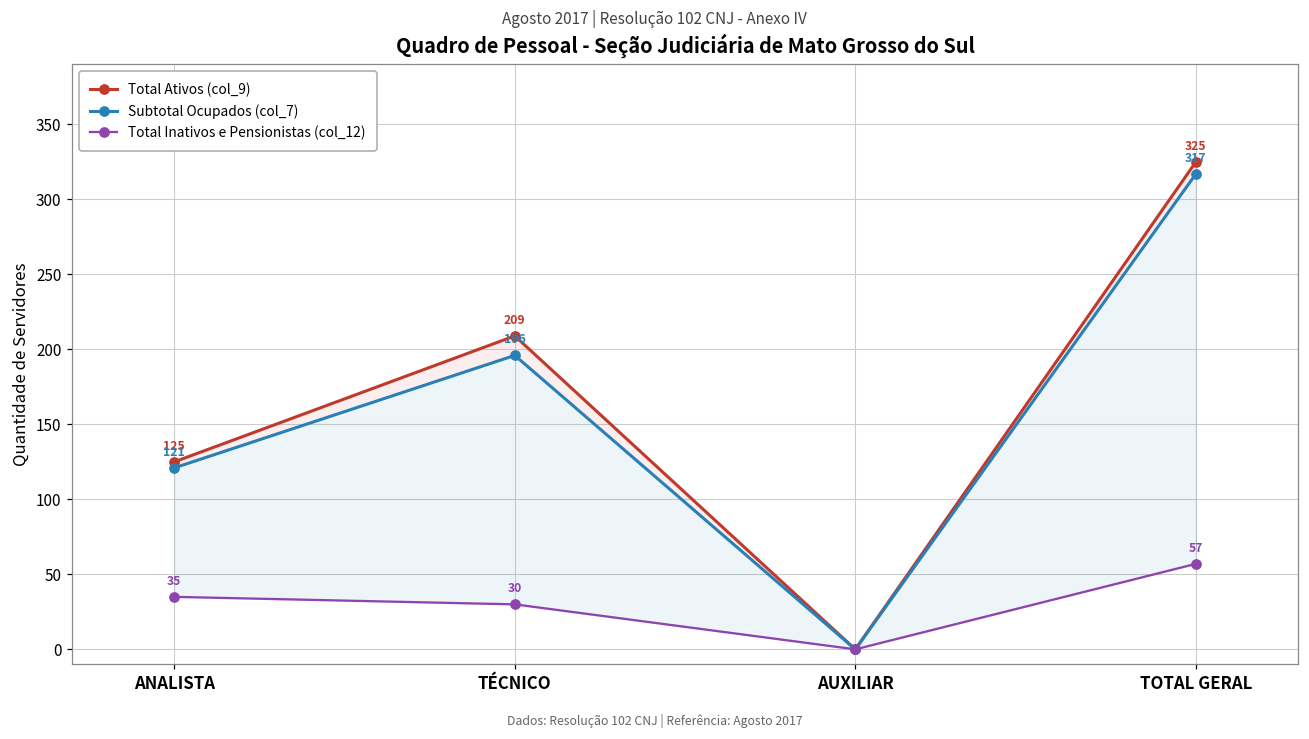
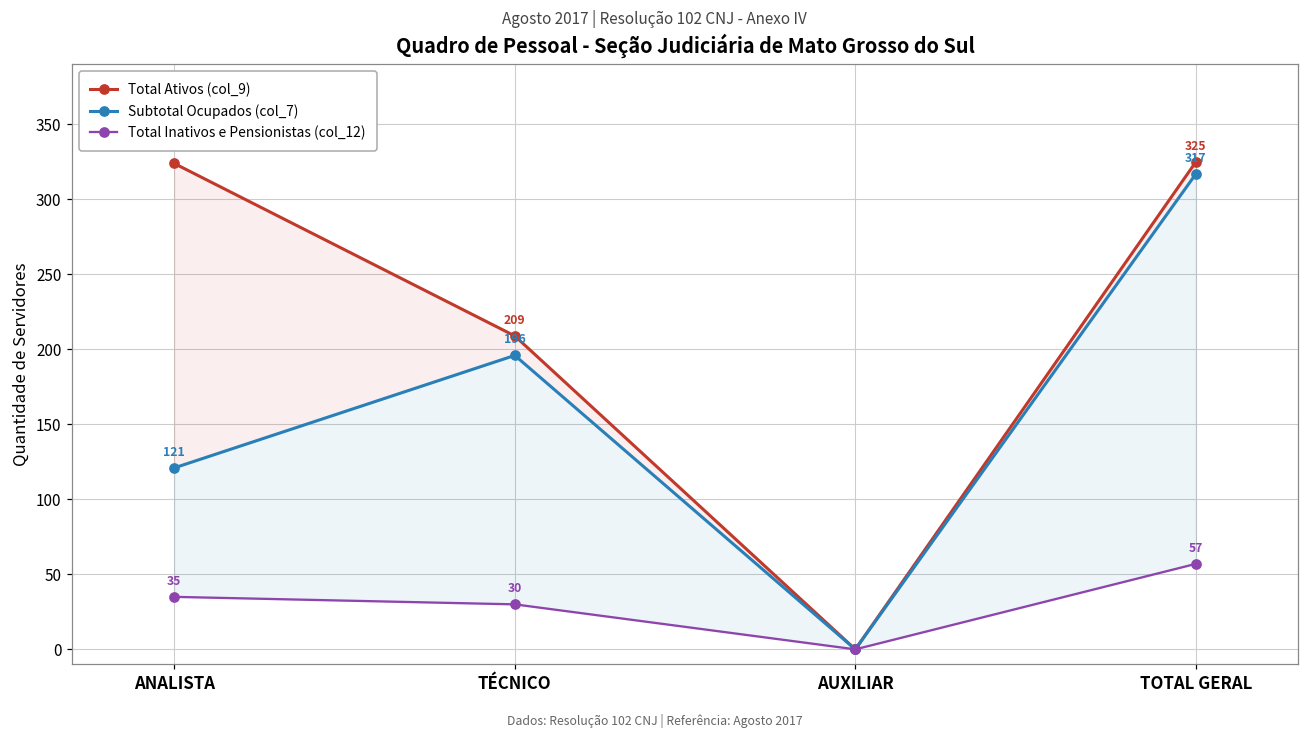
Total Ativos (col_9), ANALISTA: 125 -> 324
